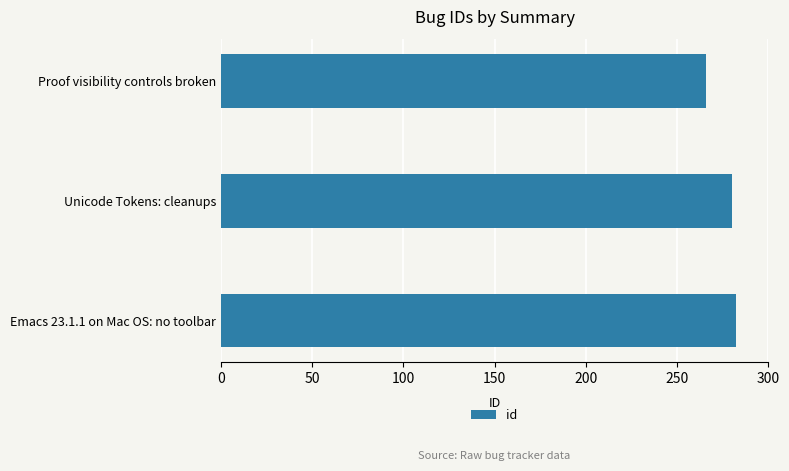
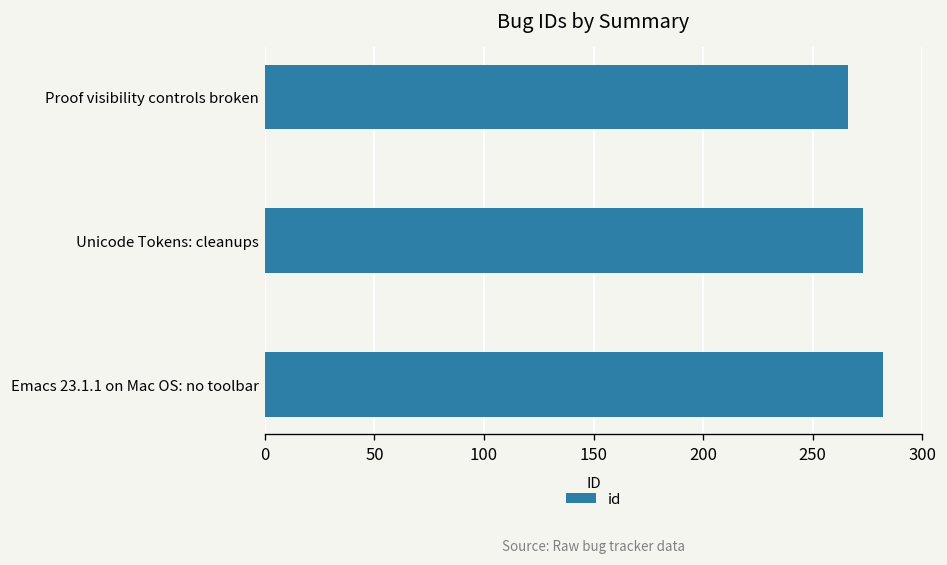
Unicode Tokens: cleanups: 280 -> 273
